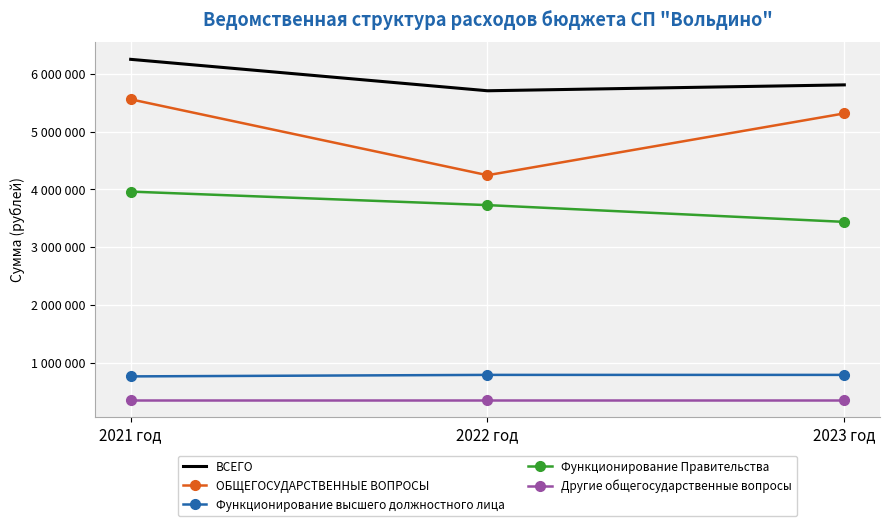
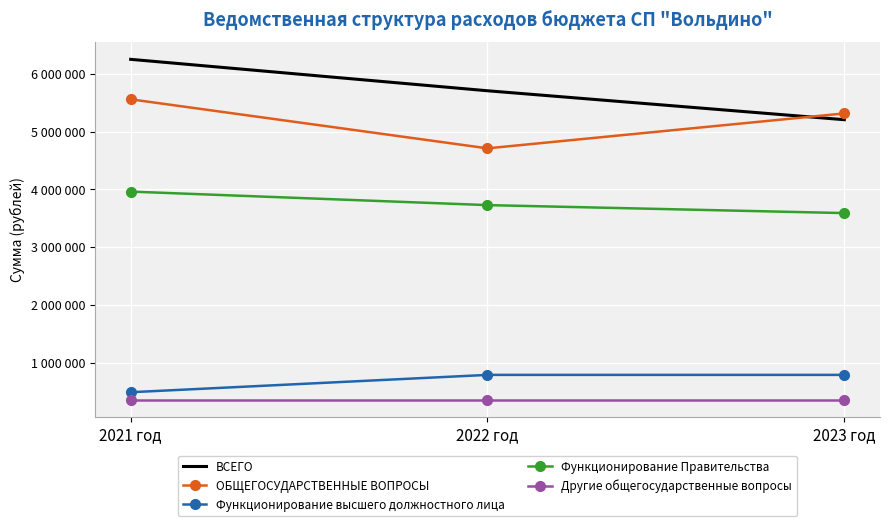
Функционирование высшего должностного лица, 2021 год: 800000 -> 500000
ОБЩЕГОСУДАРСТВЕННЫЕ ВОПРОСЫ, 2022 год: 4200000 -> 4700000
ВСЕГО, 2023 год: 5800000 -> 5200000
Функционирование Правительства, 2023 год: 3400000 -> 3600000
